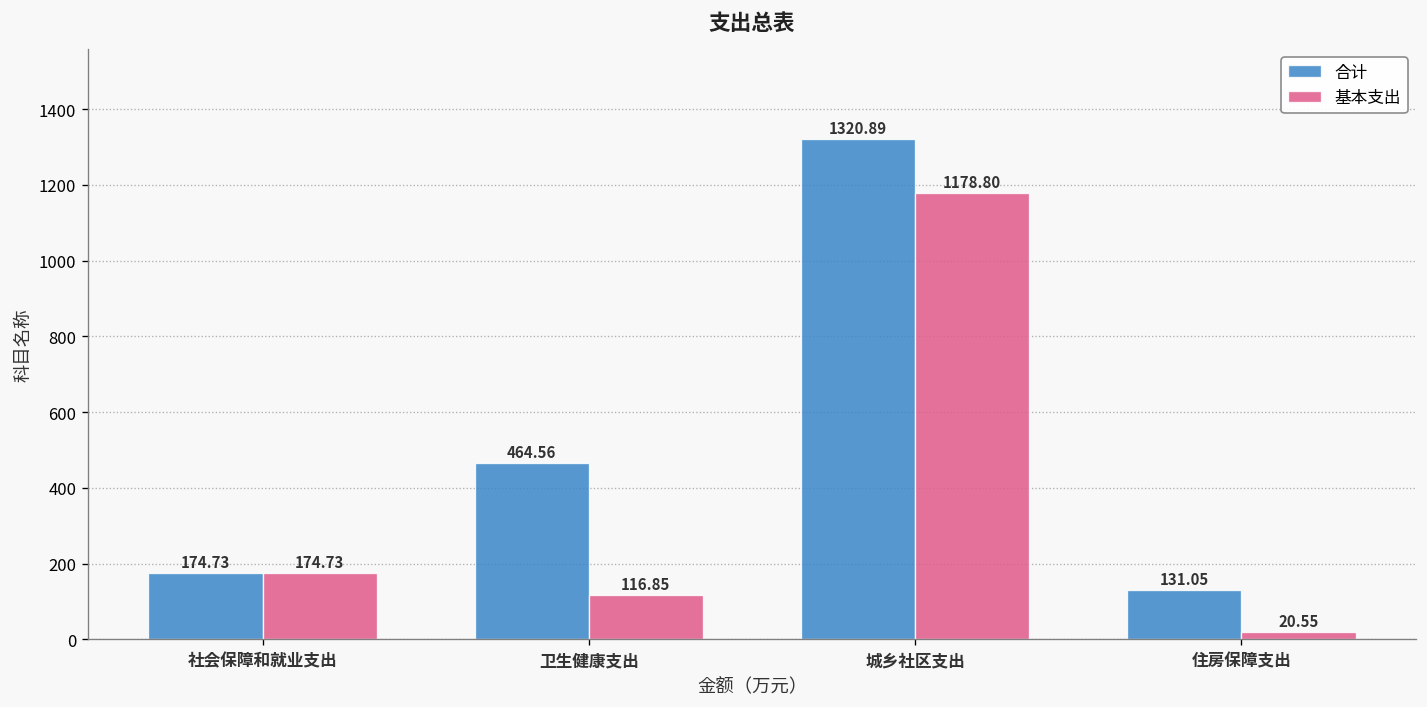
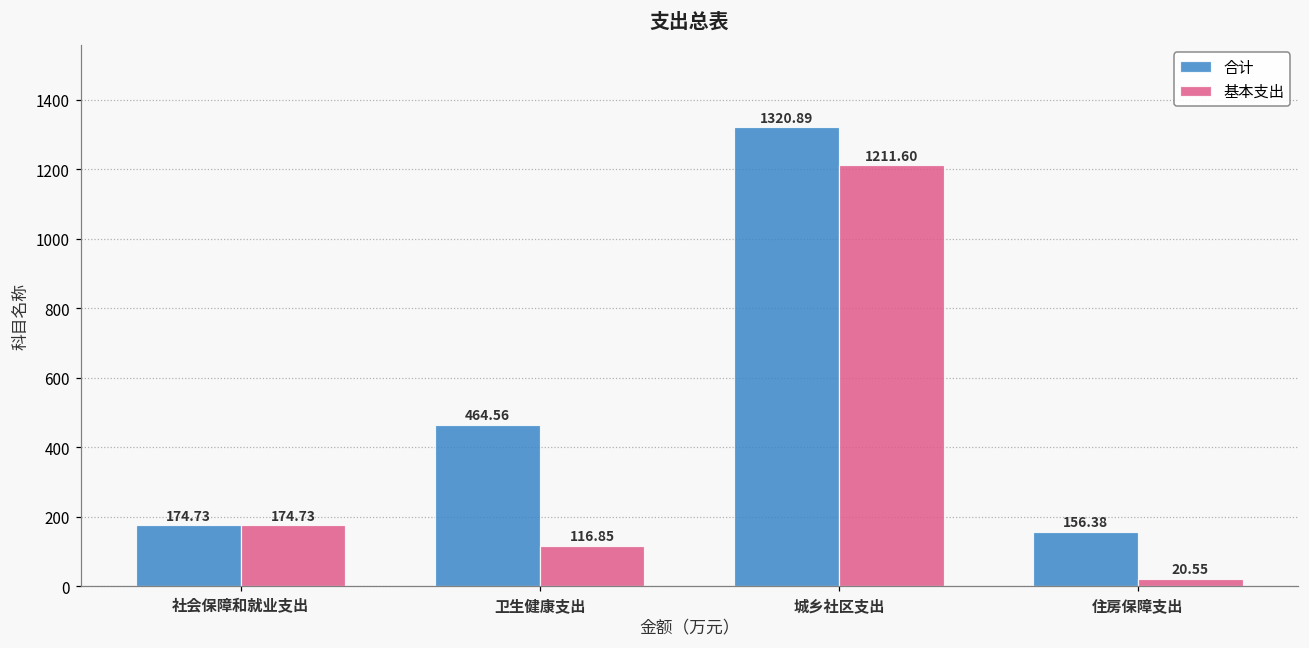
基本支出, 城乡社区支出: 1178.80 -> 1211.60
合计, 住房保障支出: 131.05 -> 156.38
